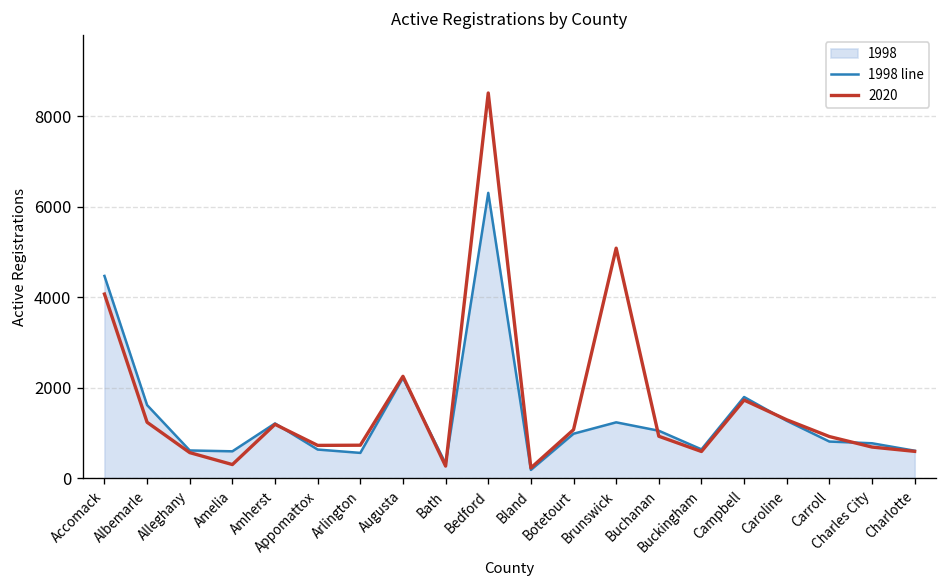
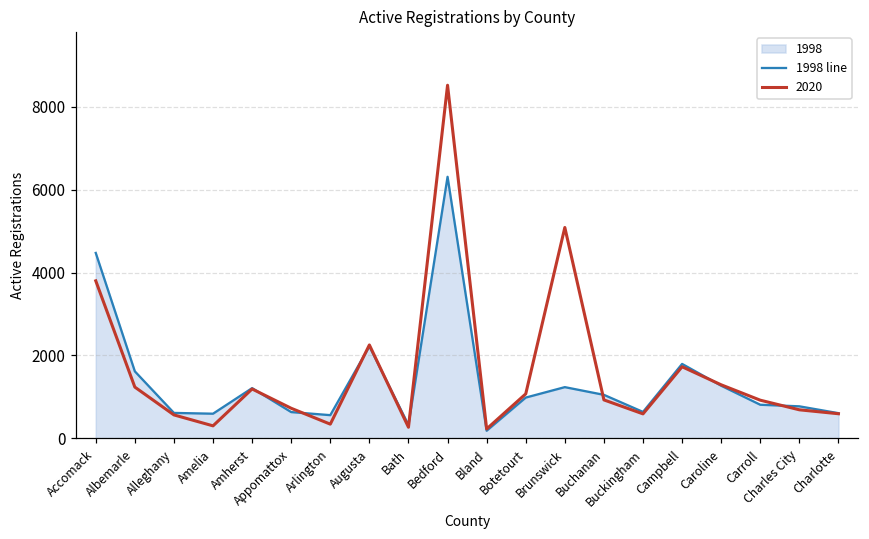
2020, Accomack: 4100 -> 3800
2020, Arlington: 700 -> 300
